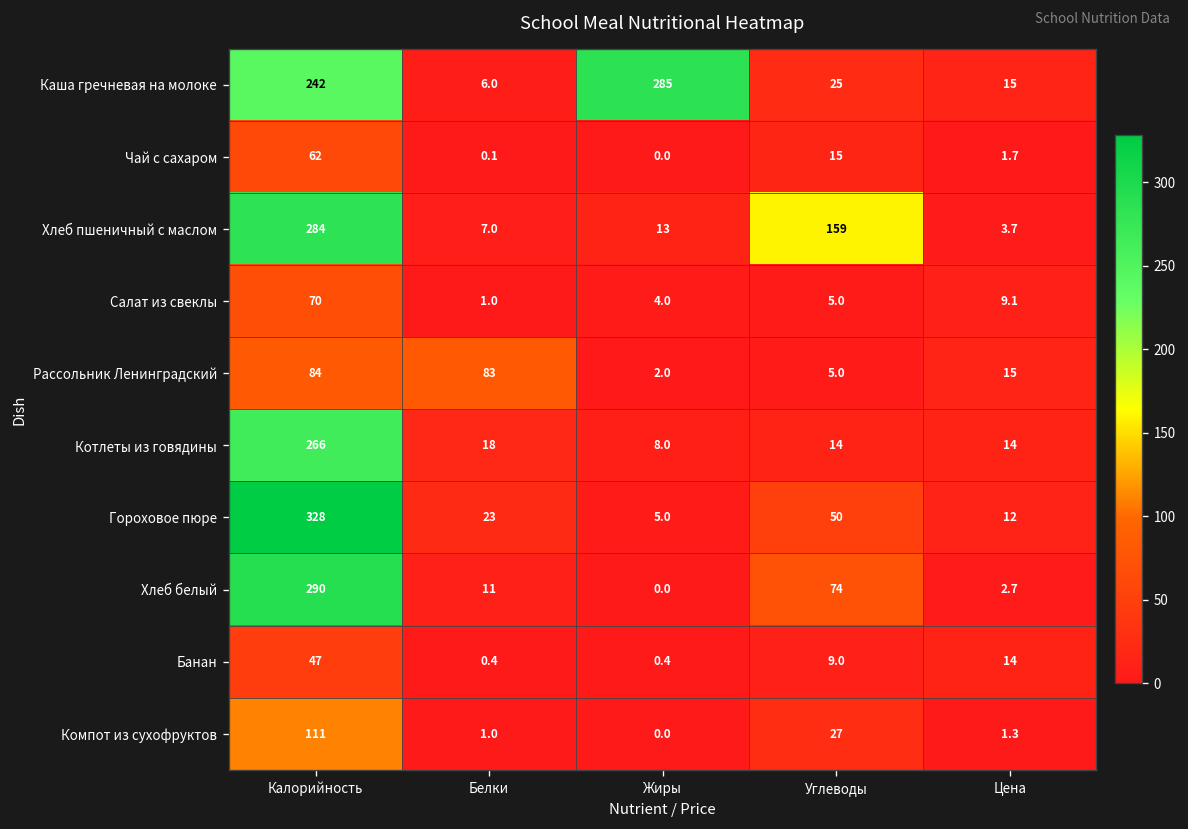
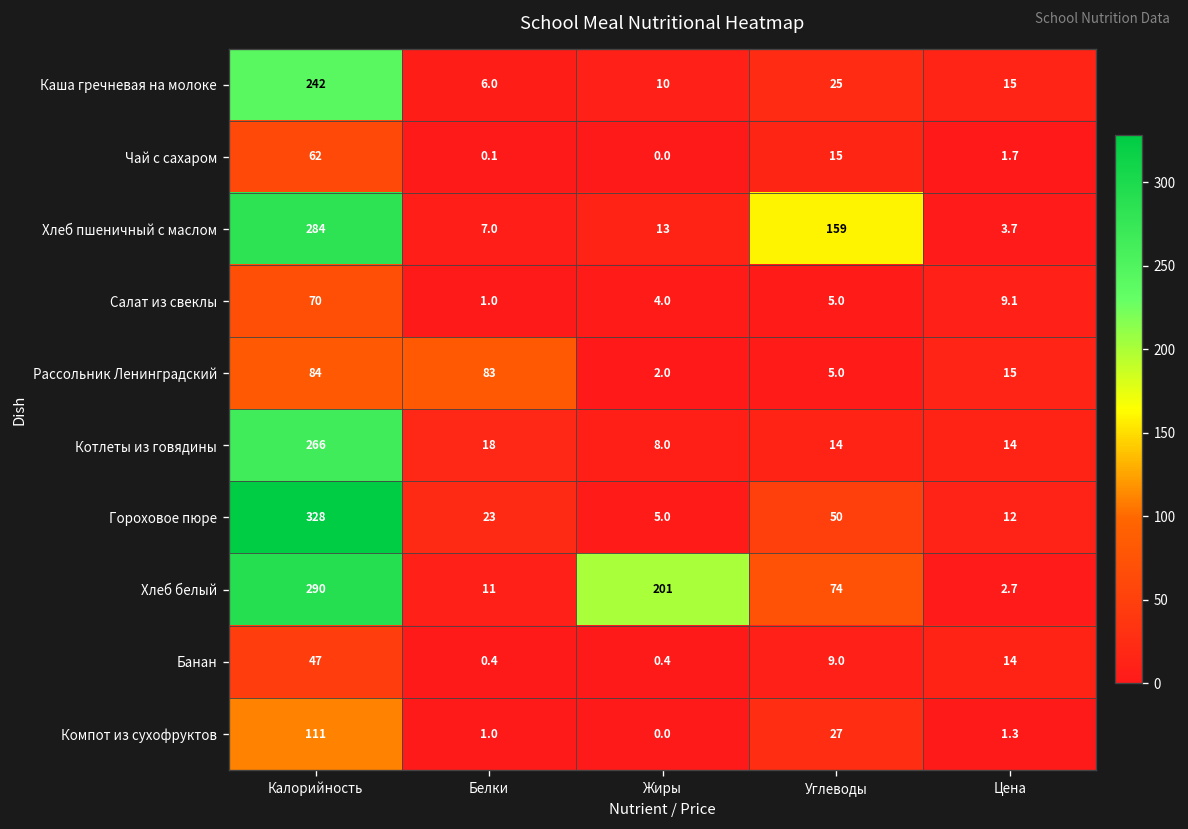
Каша гречневая на молоке, Жиры: 285 -> 10
Хлеб белый, Жиры: 0.0 -> 201
